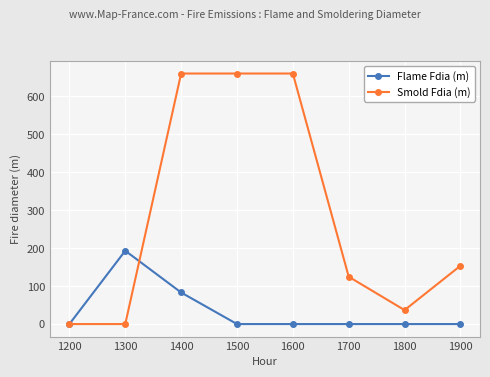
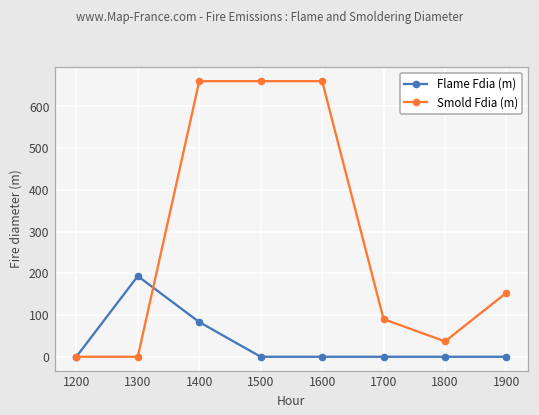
Smold Fdia (m), 1700: 120 -> 90
